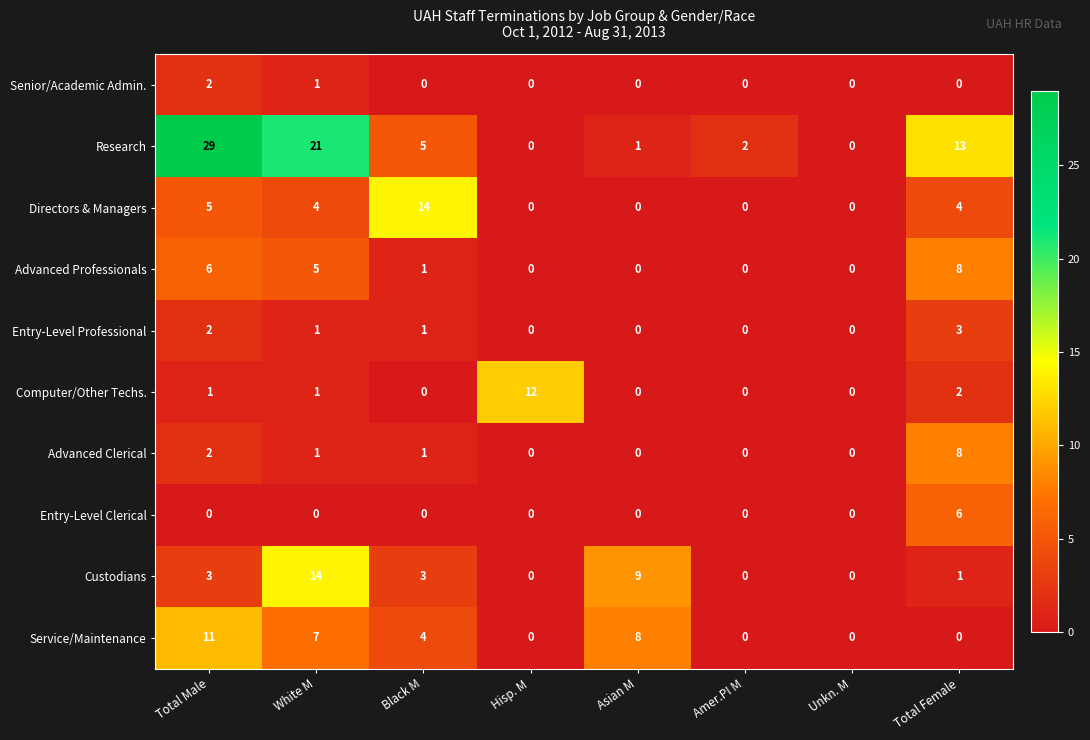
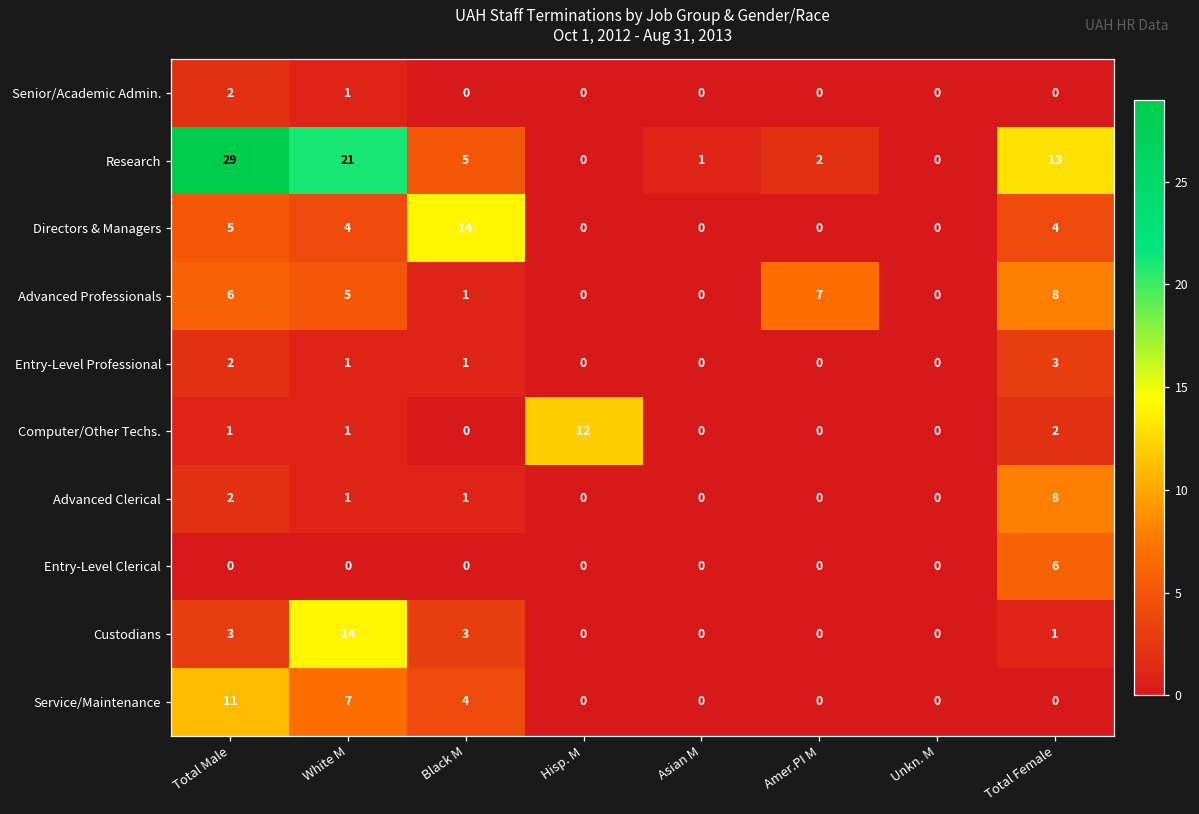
Advanced Professionals, Amer.PI M: 0 -> 7
Custodians, Asian M: 9 -> 0
Service/Maintenance, Asian M: 8 -> 0
